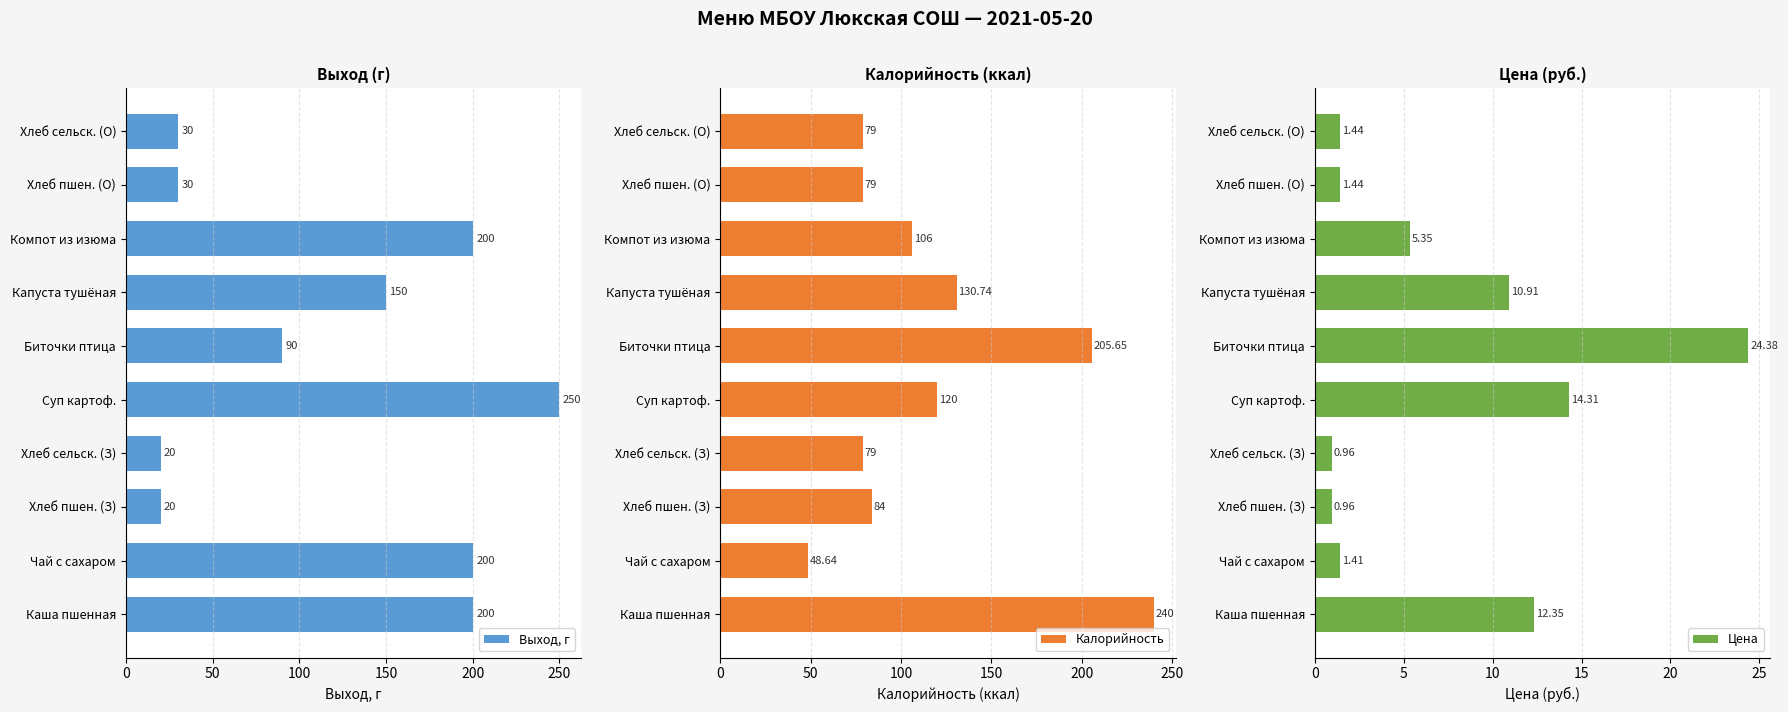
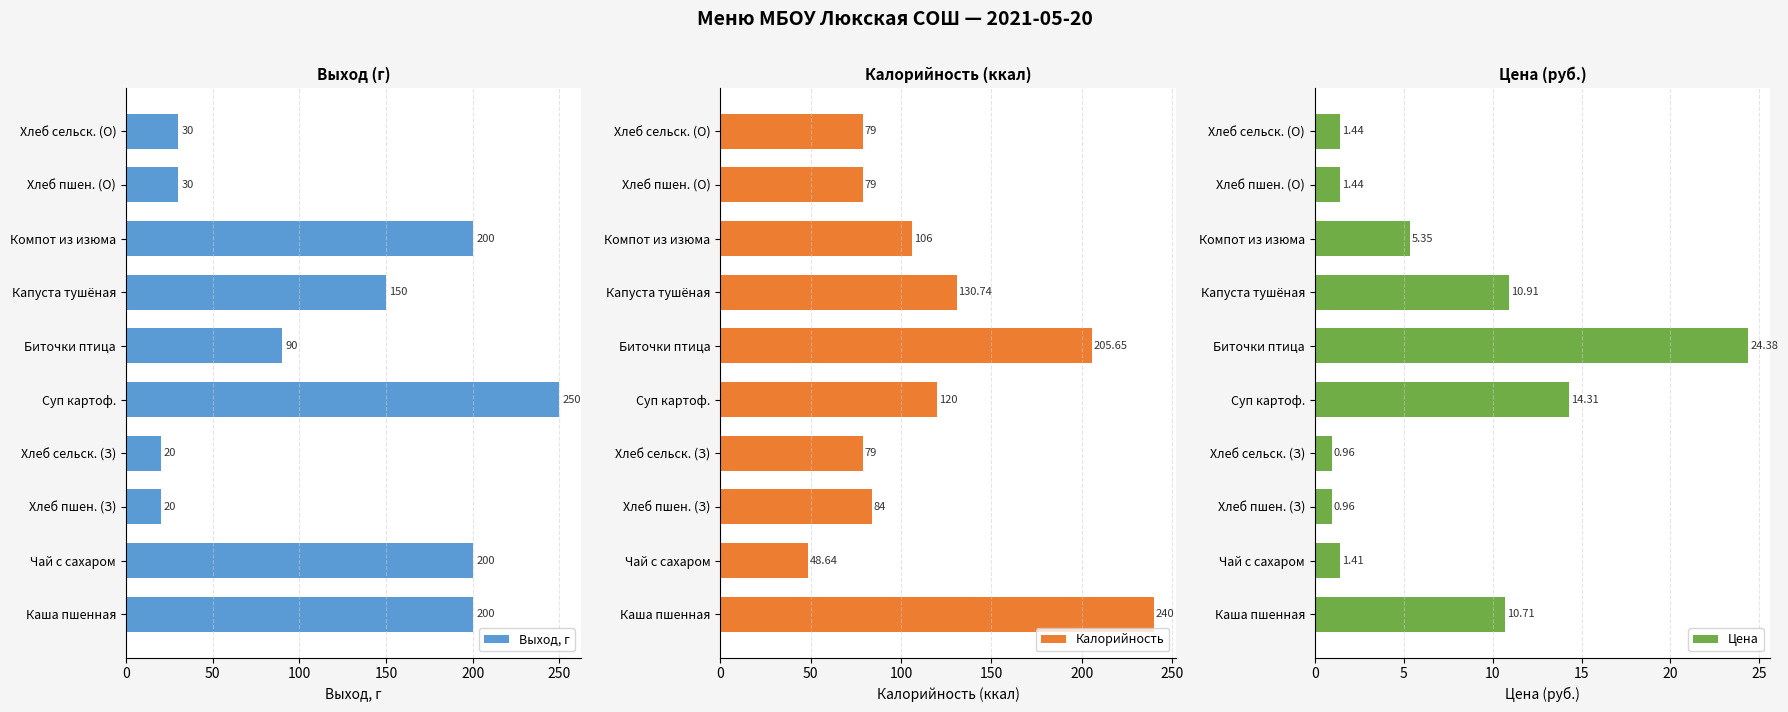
Цена (руб.), Каша пшенная: 12.35 -> 10.71
